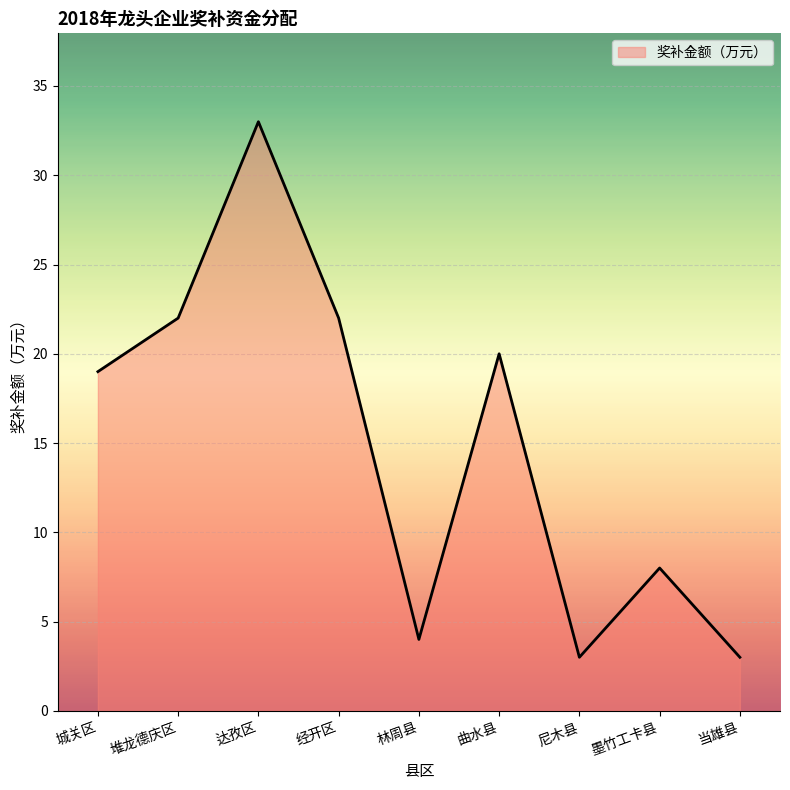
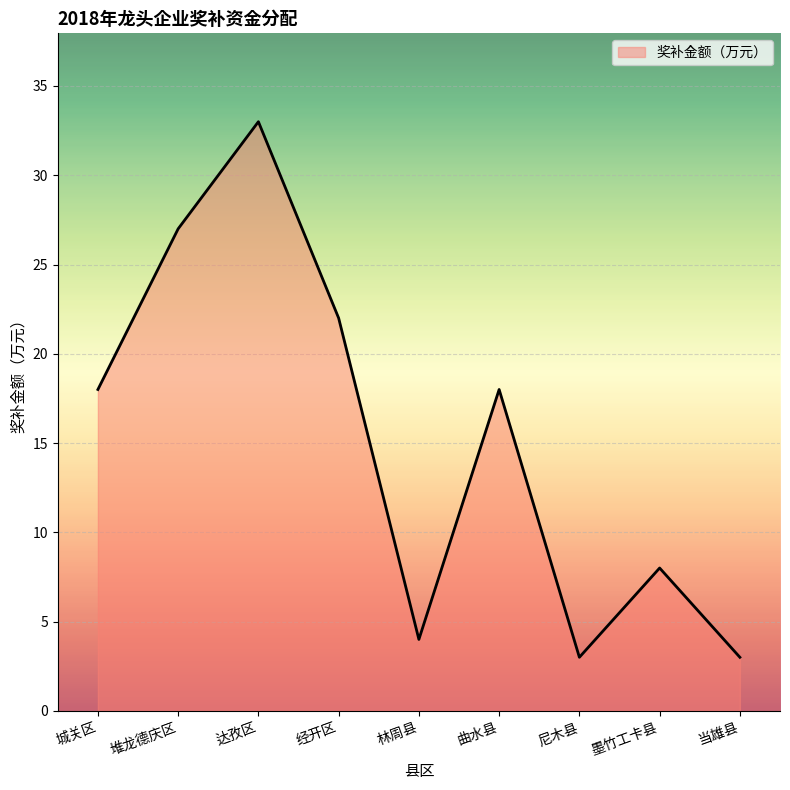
城关区: 19 -> 18
堆龙德庆区: 22 -> 27
曲水县: 20 -> 18
